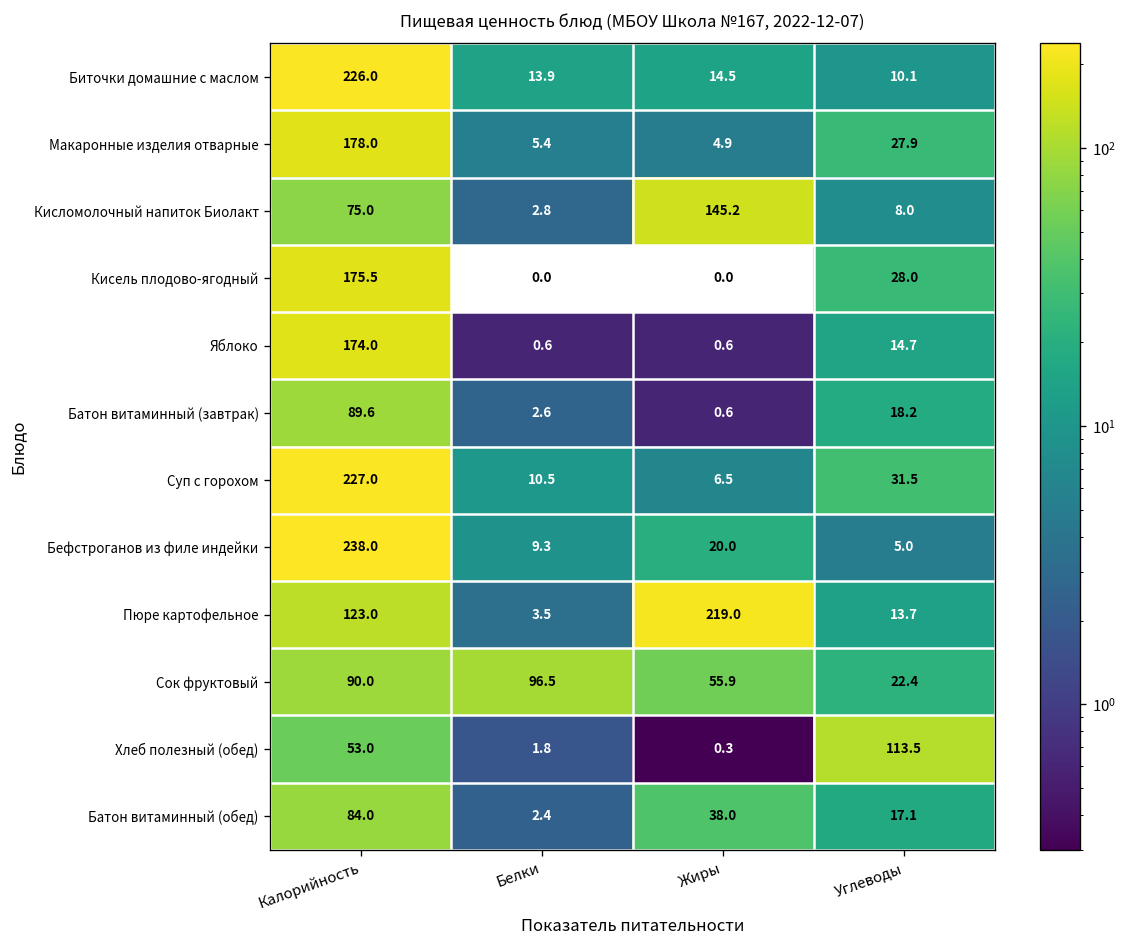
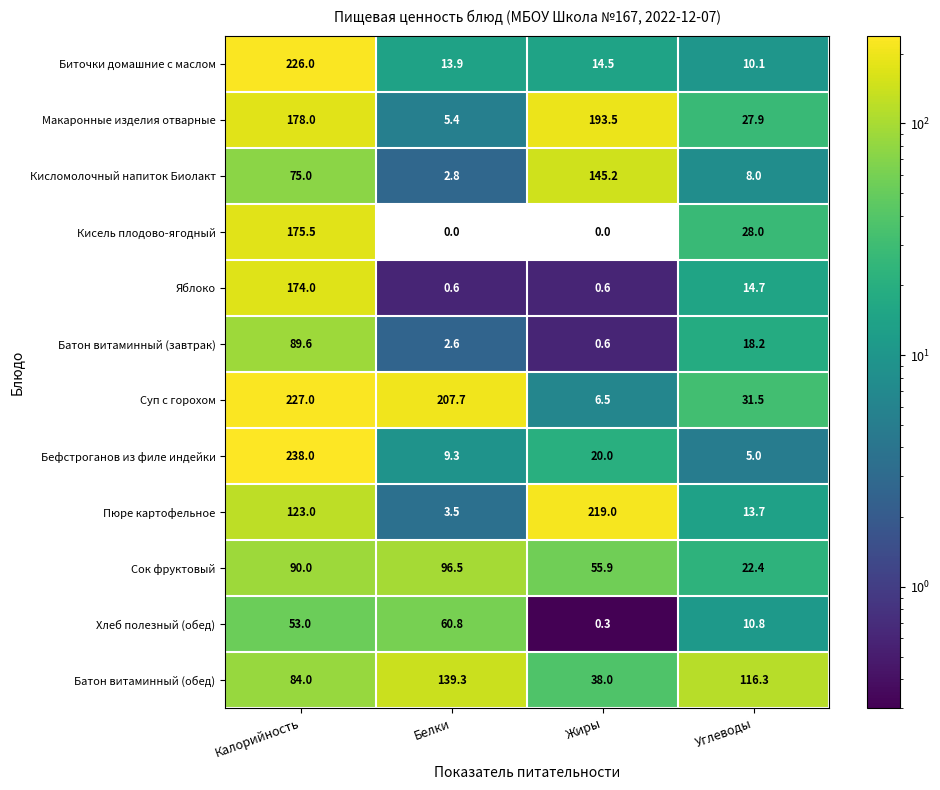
Макаронные изделия отварные, Жиры: 4.9 -> 193.5
Суп с горохом, Белки: 10.5 -> 207.7
Хлеб полезный (обед), Белки: 1.8 -> 60.8
Хлеб полезный (обед), Углеводы: 113.5 -> 10.8
Батон витаминный (обед), Белки: 2.4 -> 139.3
Батон витаминный (обед), Углеводы: 17.1 -> 116.3
